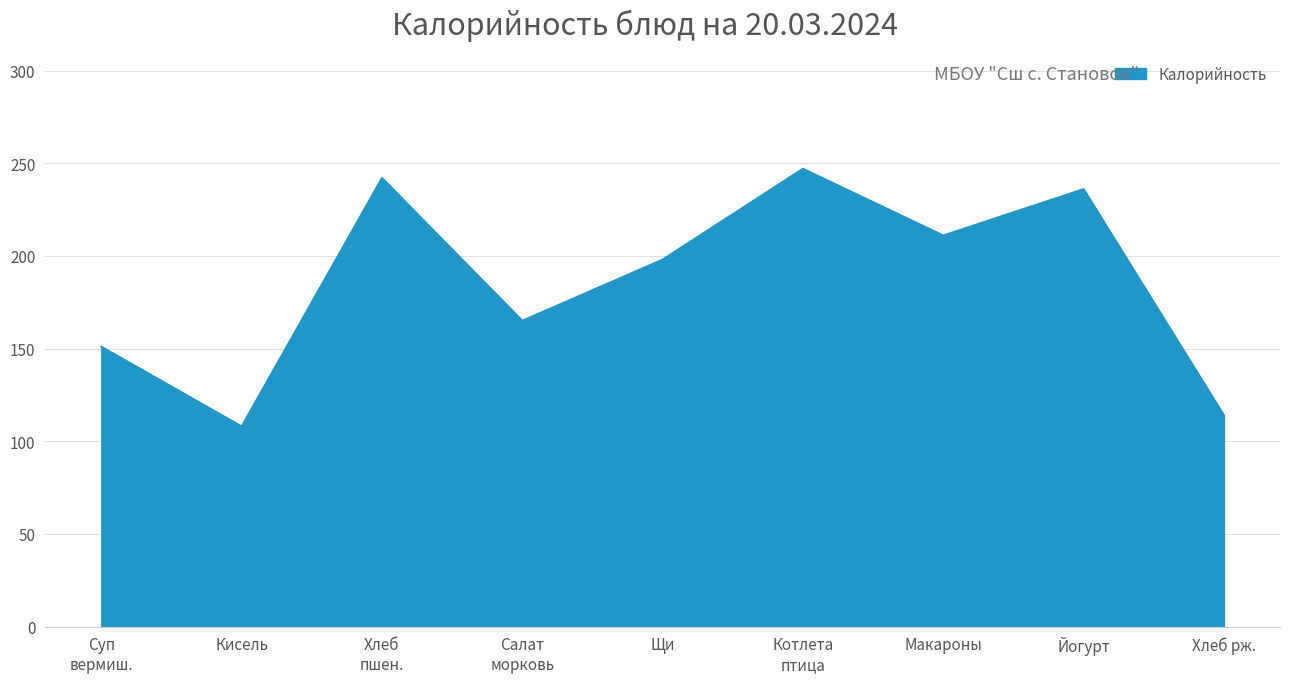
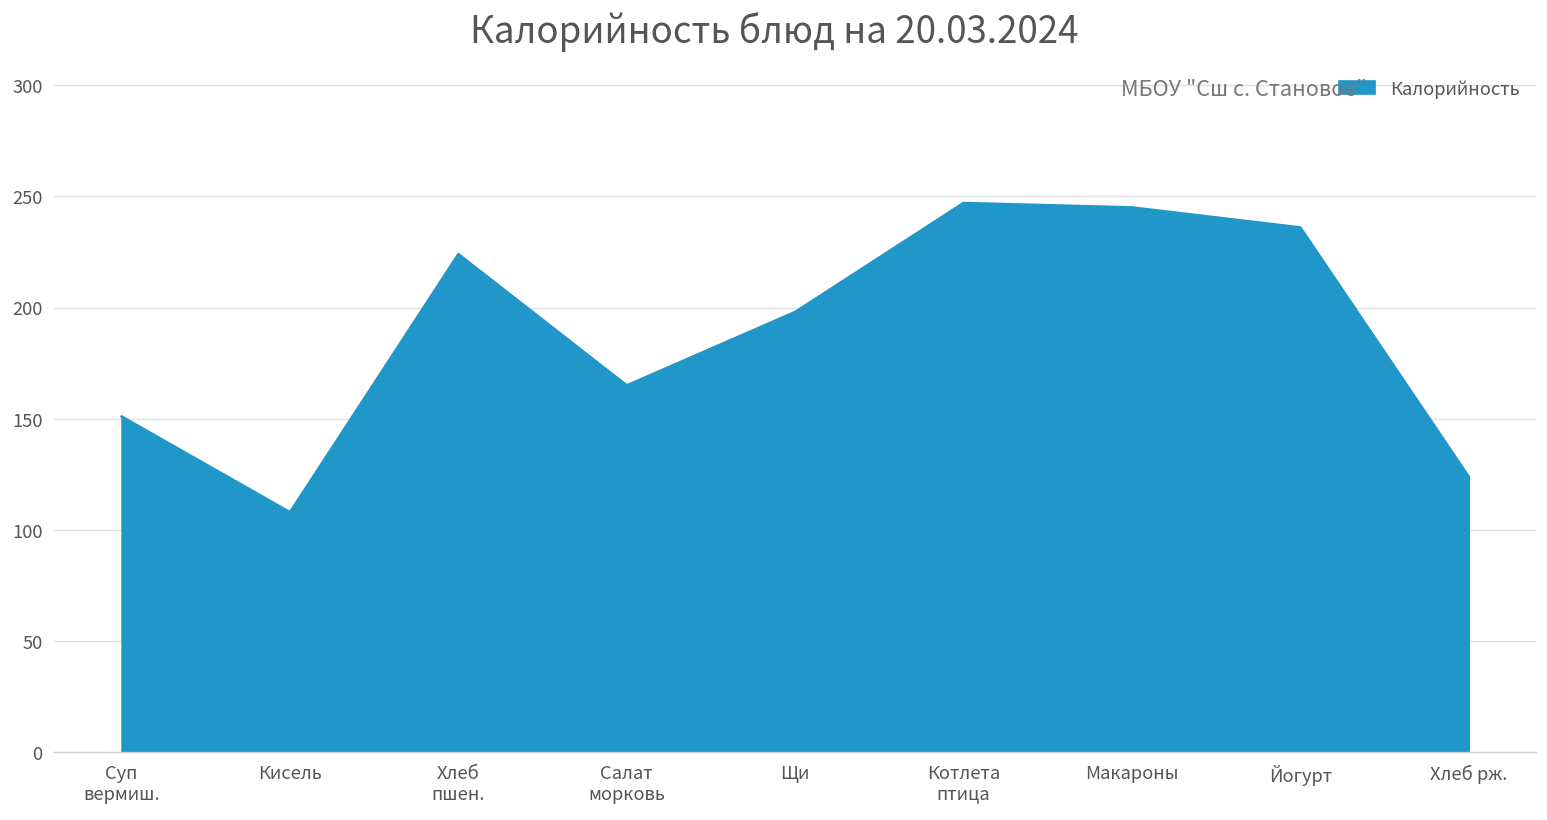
Хлеб пшен.: 242 -> 224
Макароны: 211 -> 245
Хлеб рж.: 114 -> 124
